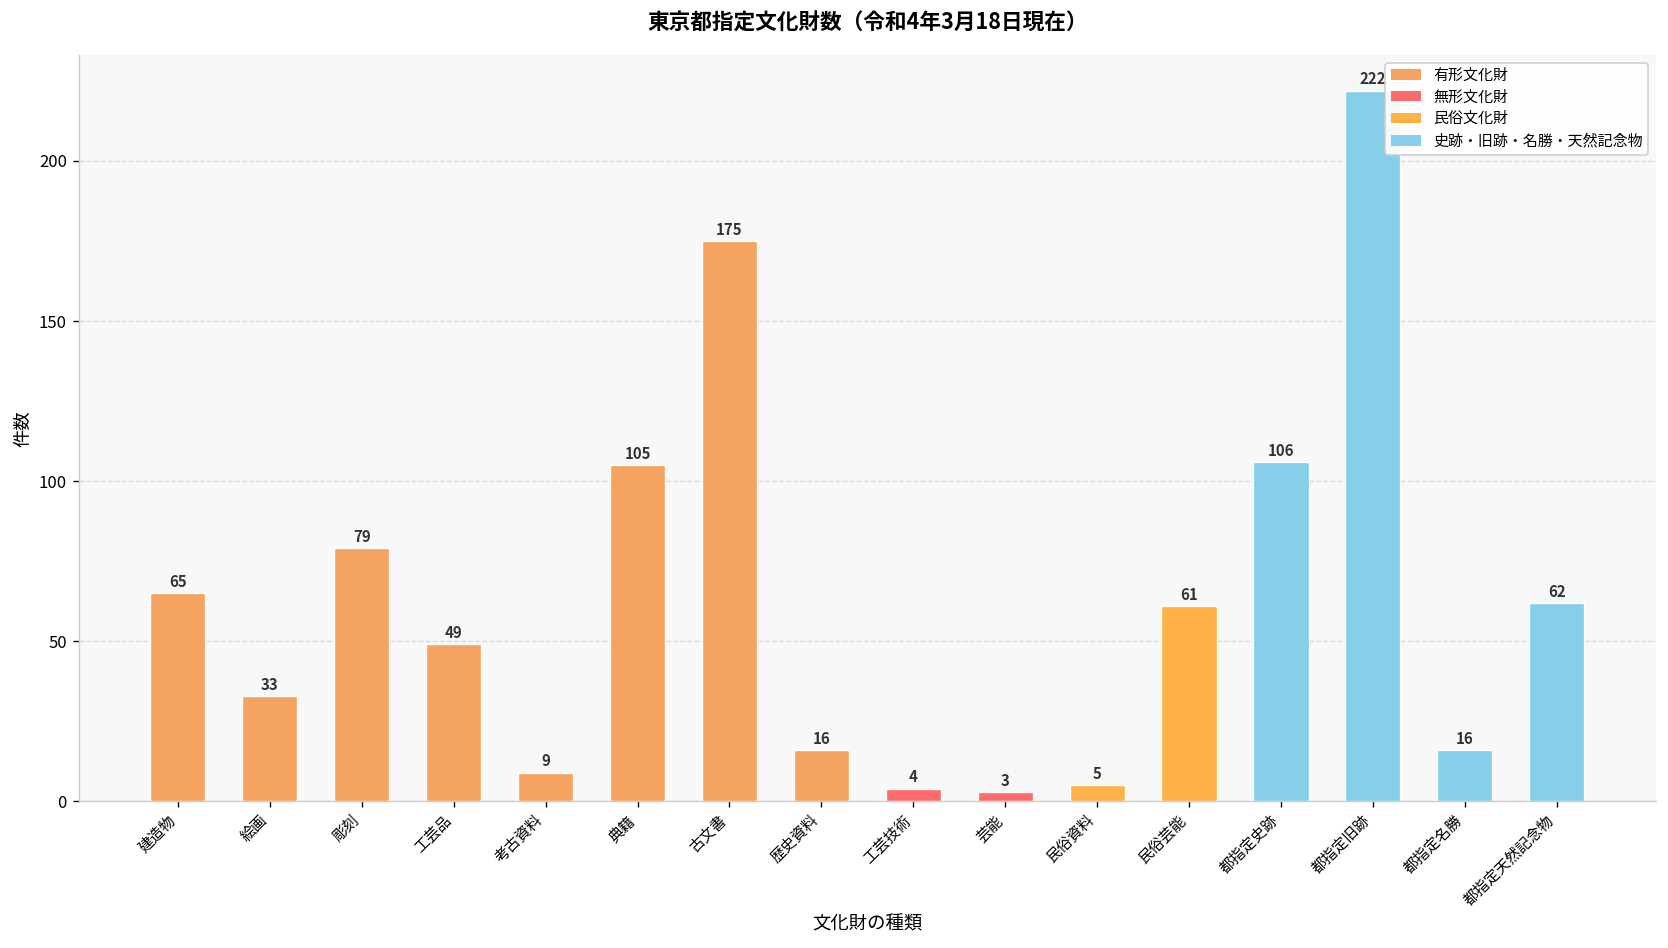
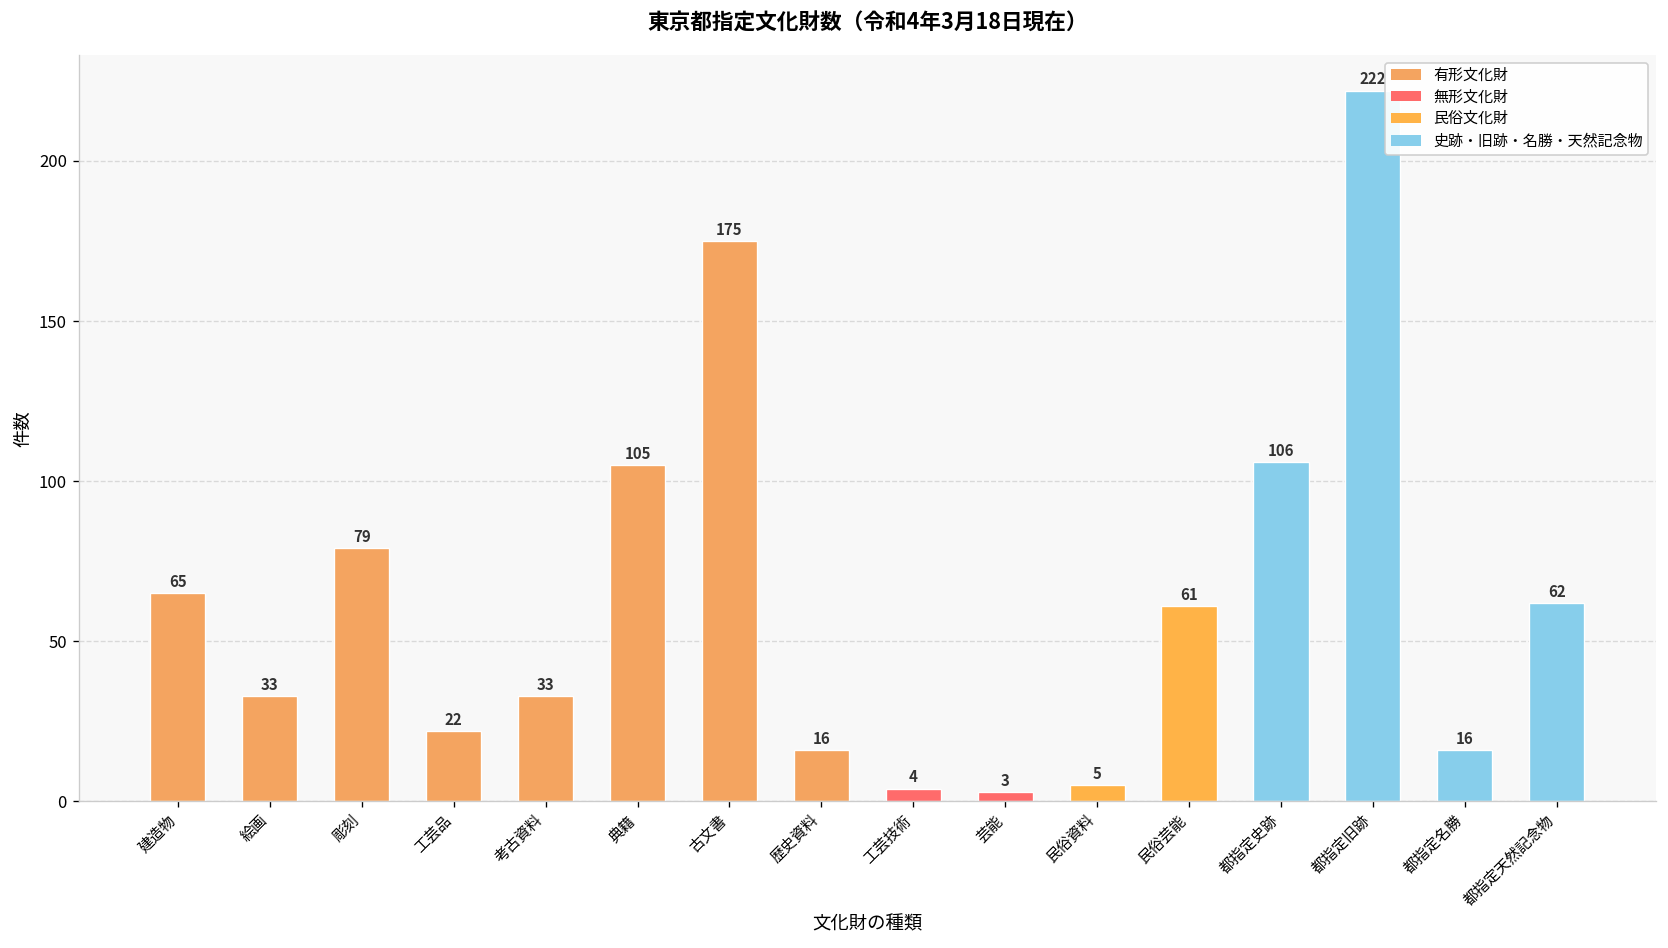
工芸品: 49 -> 22
考古資料: 9 -> 33
